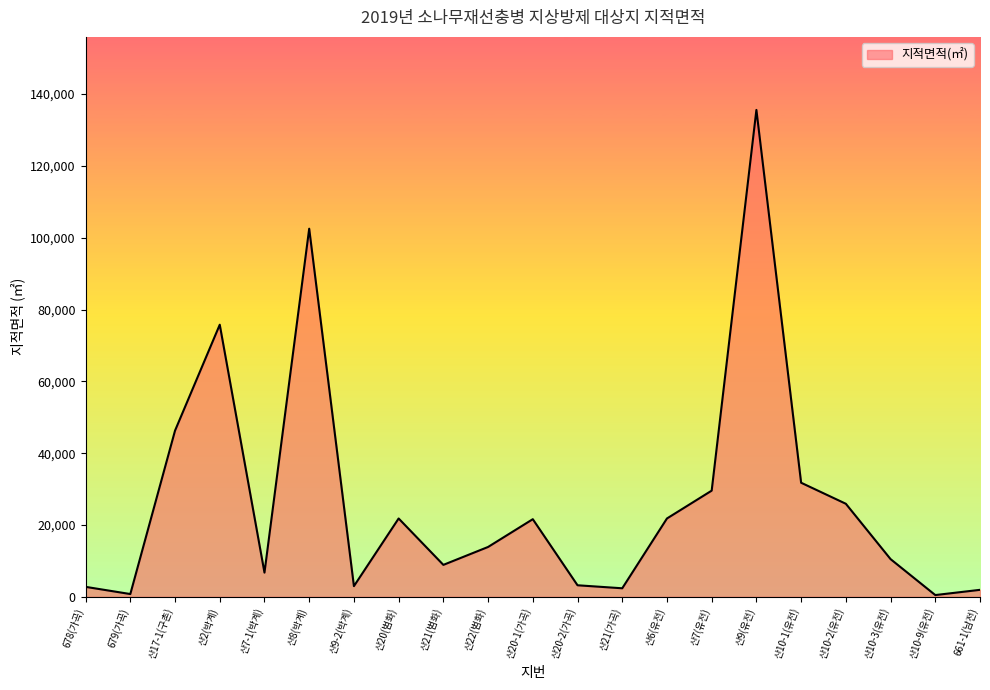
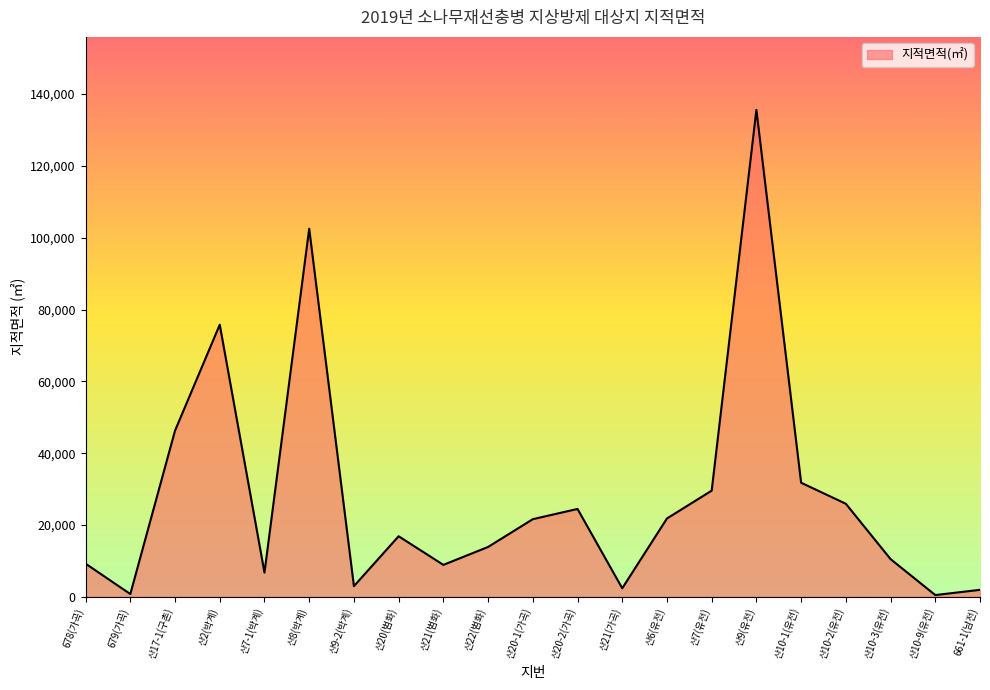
678(가곡): 3,000 -> 9,000
산20(범화): 22,000 -> 17,000
산20-2(가곡): 3,000 -> 24,000
